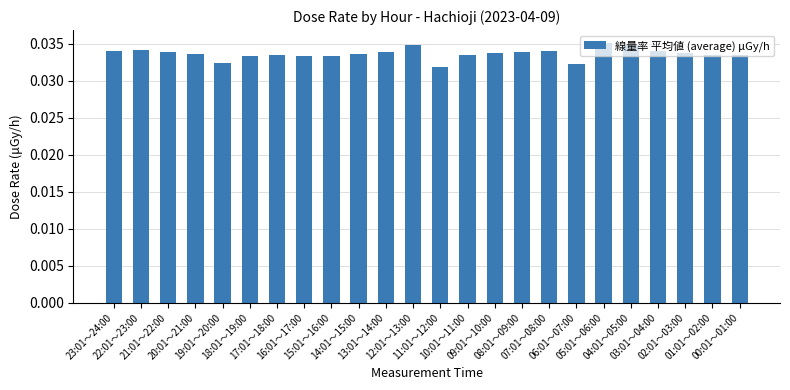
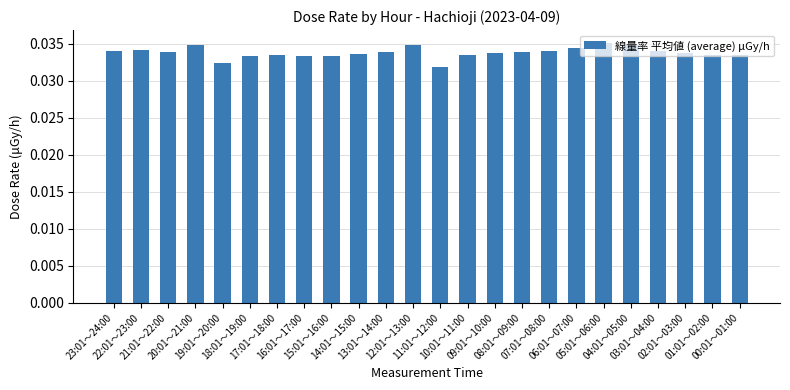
20:01～21:00: 0.034 -> 0.035
06:01～07:00: 0.032 -> 0.035
